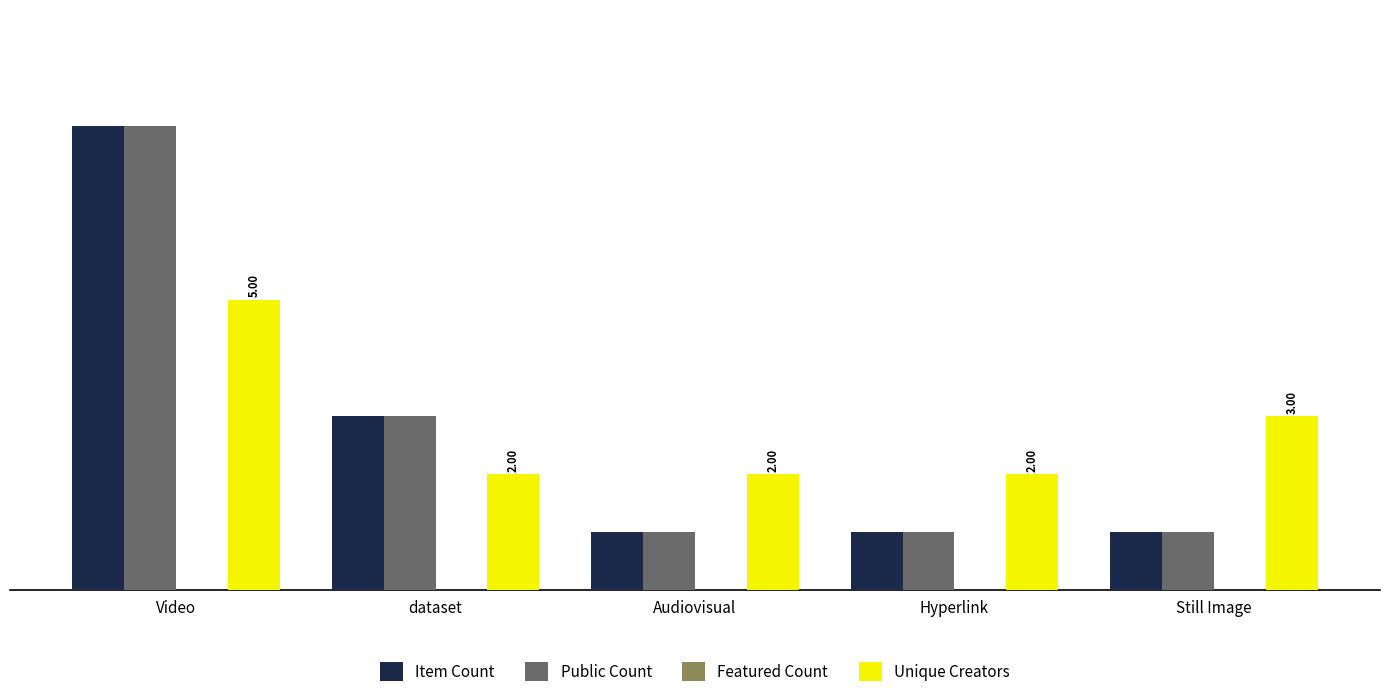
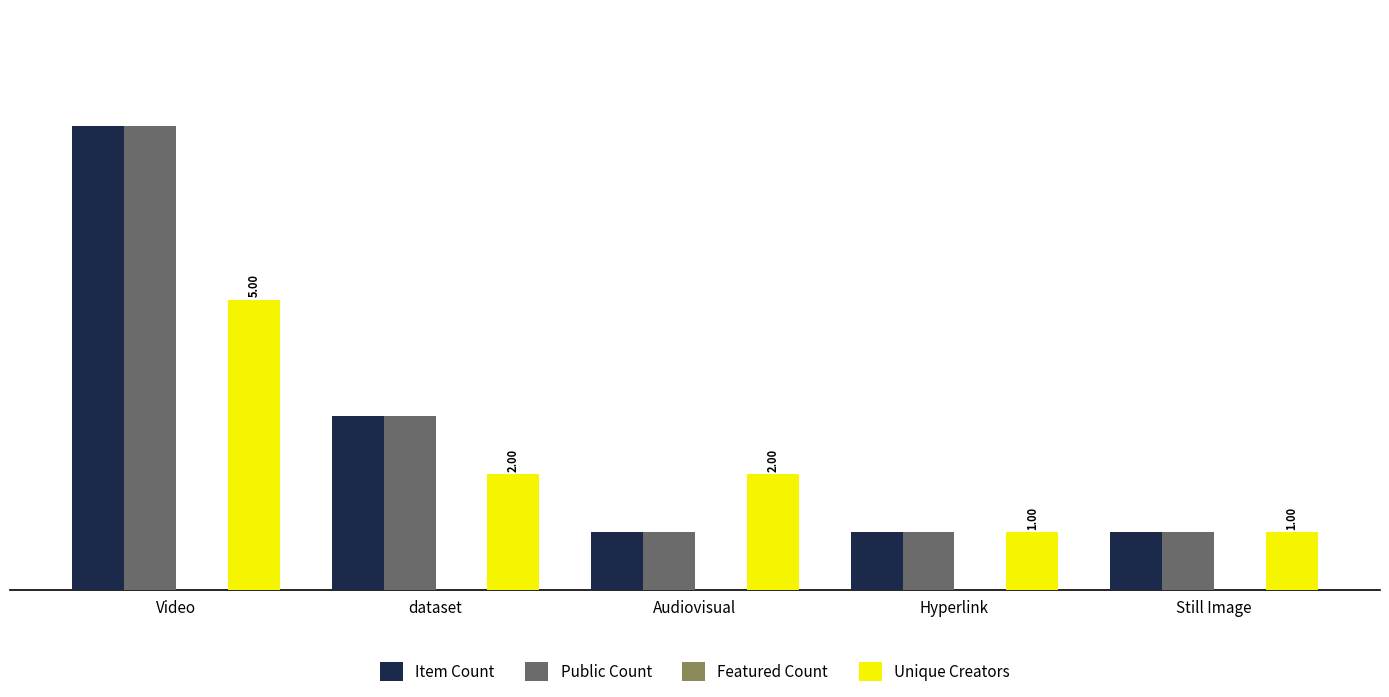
Unique Creators, Hyperlink: 2.00 -> 1.00
Unique Creators, Still Image: 3.00 -> 1.00
